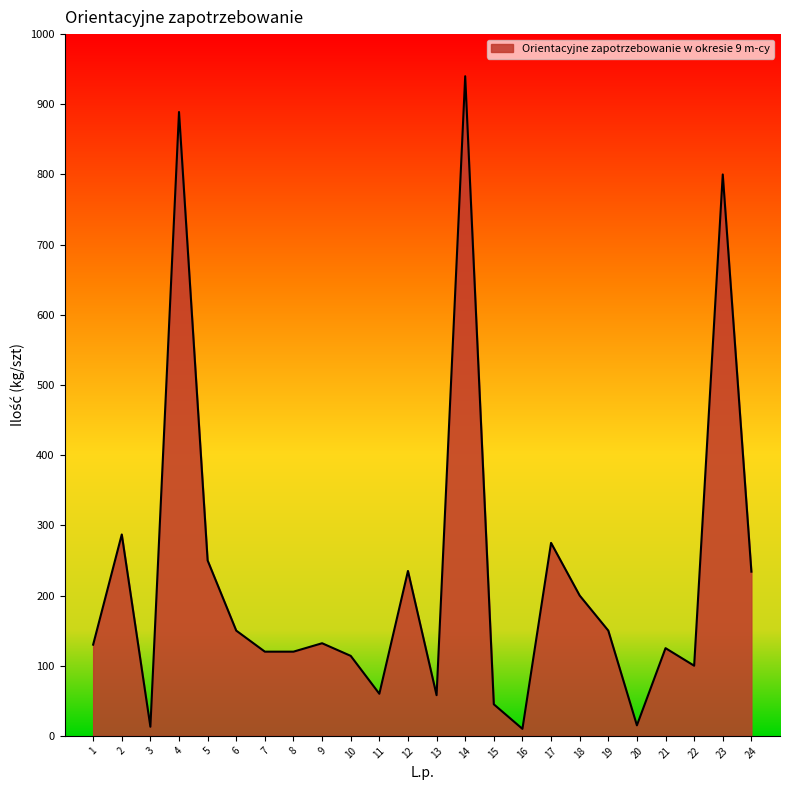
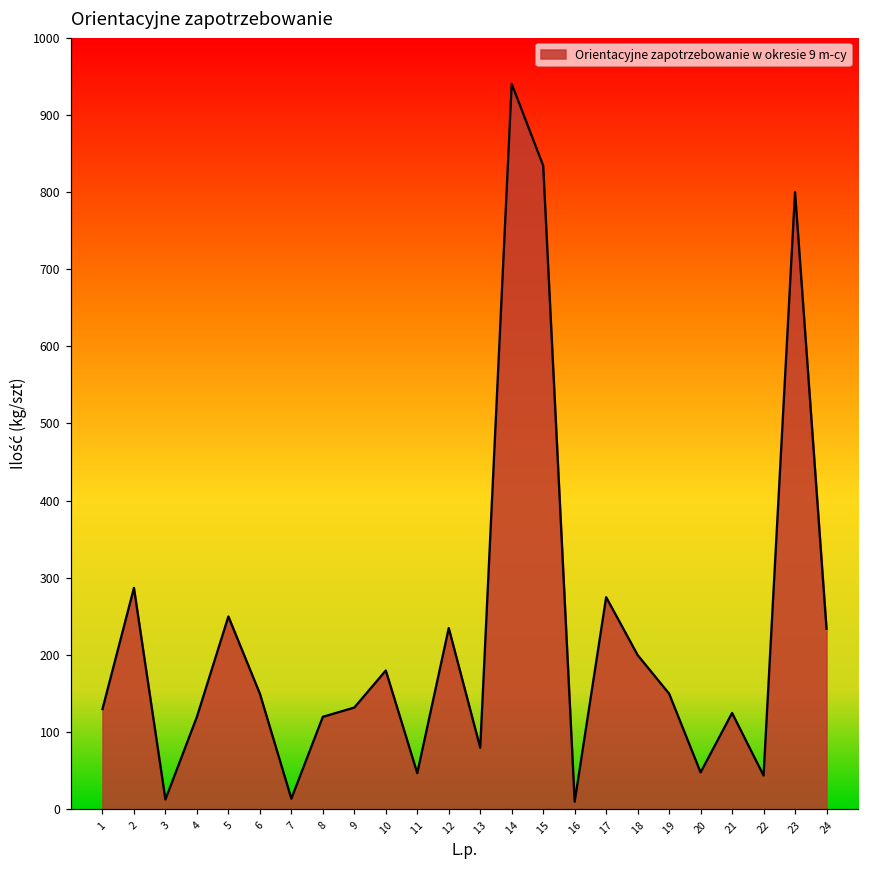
4: 890 -> 120
7: 120 -> 10
10: 110 -> 180
11: 60 -> 50
13: 60 -> 80
15: 50 -> 830
20: 20 -> 50
22: 100 -> 40
